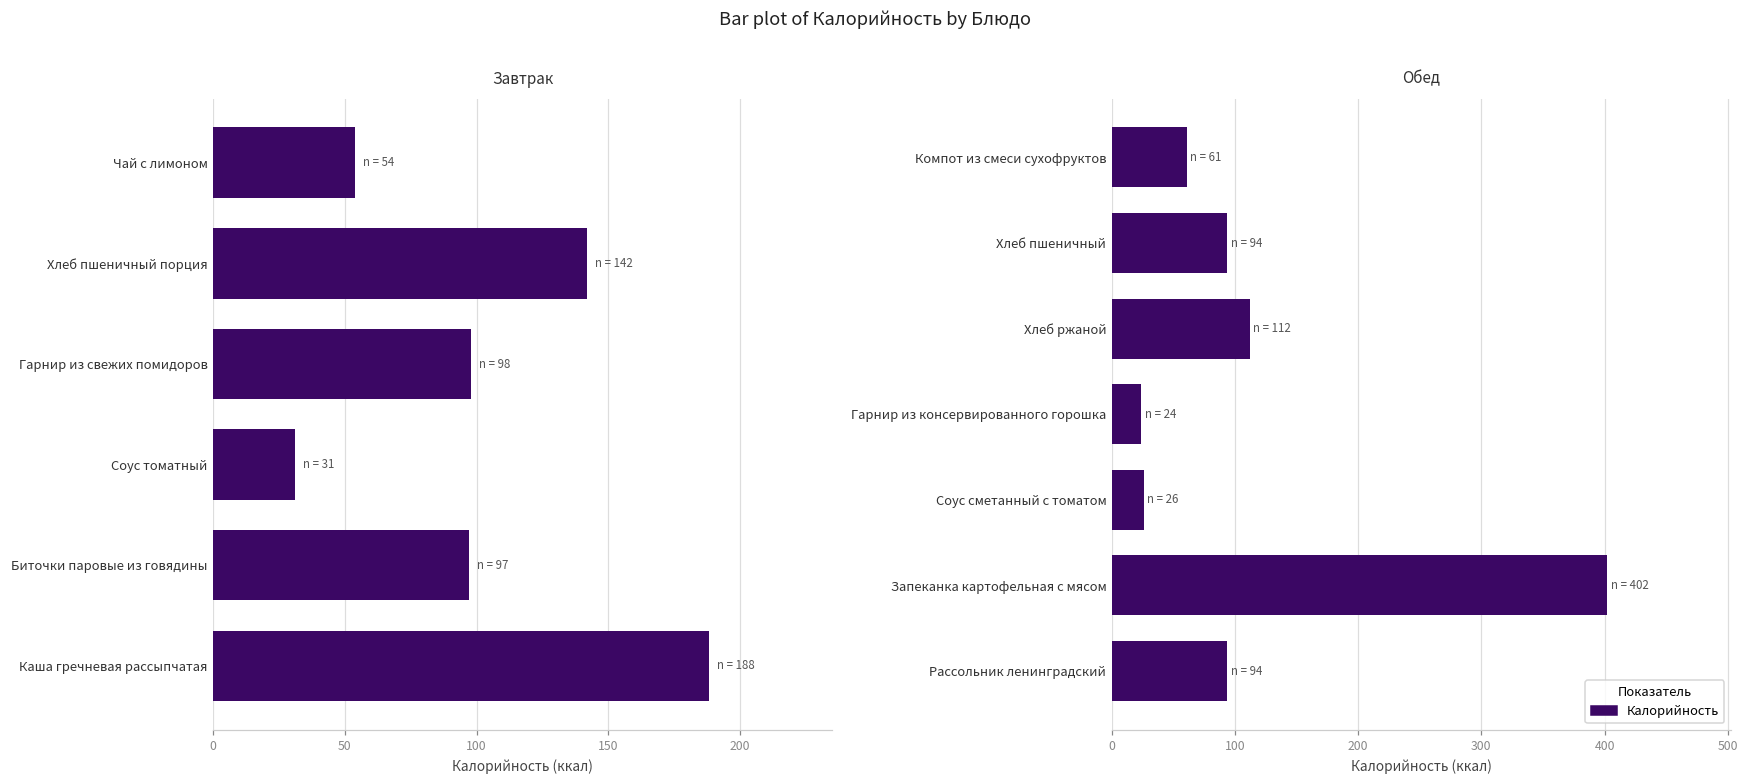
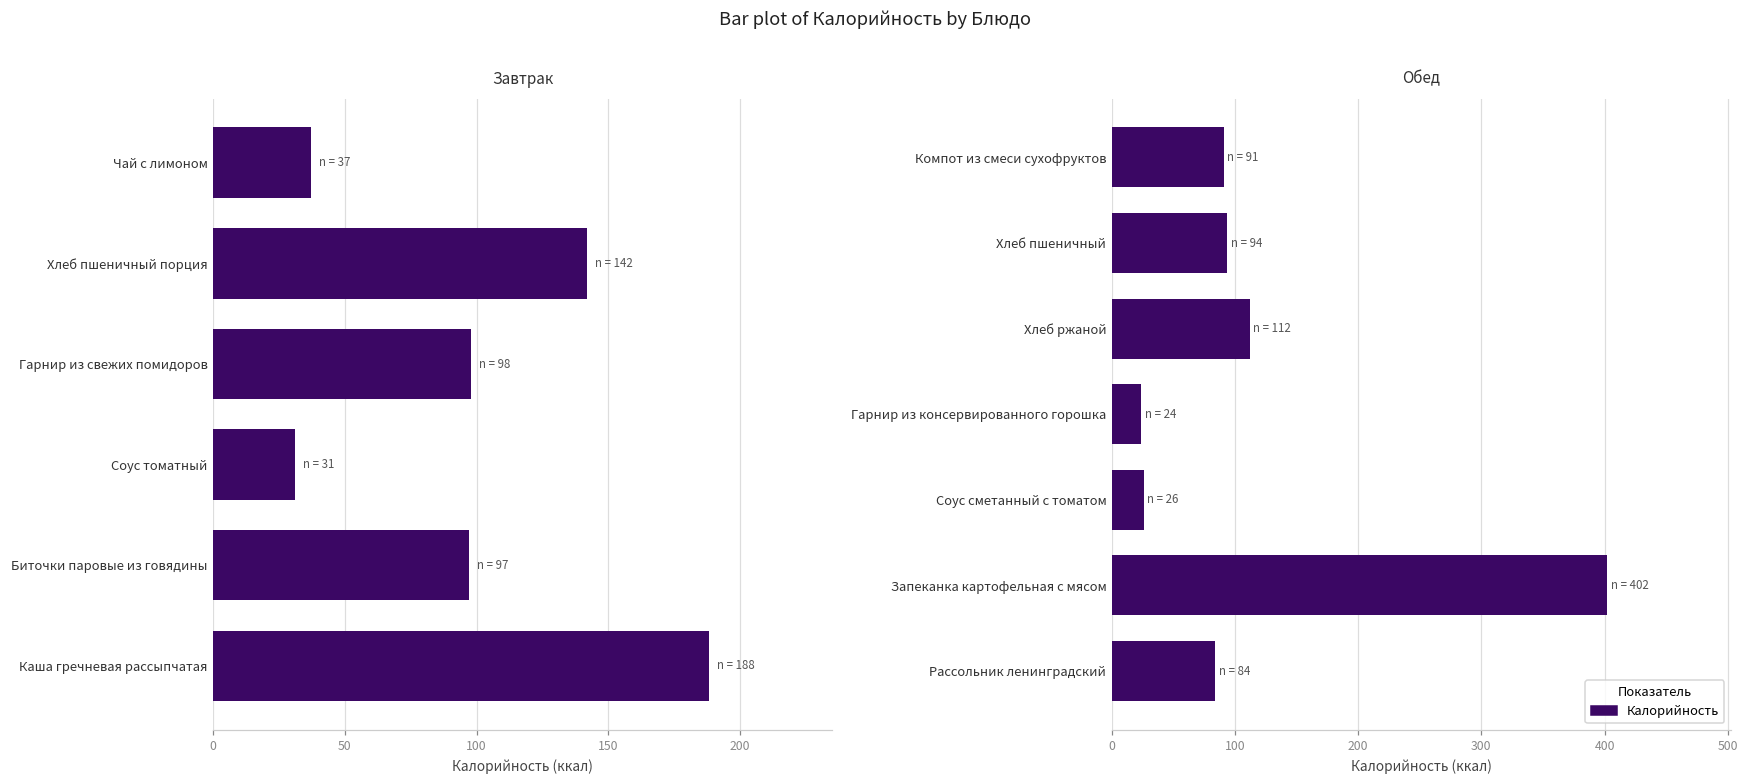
Завтрак, Чай с лимоном: 54 -> 37
Обед, Компот из смеси сухофруктов: 61 -> 91
Обед, Рассольник ленинградский: 94 -> 84
